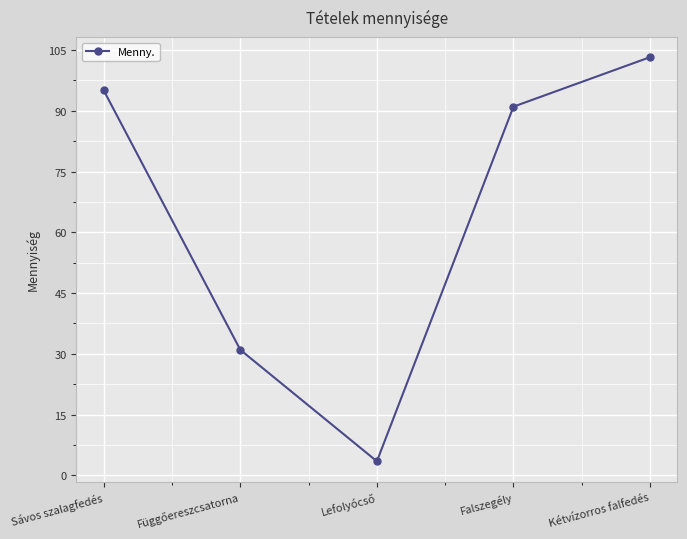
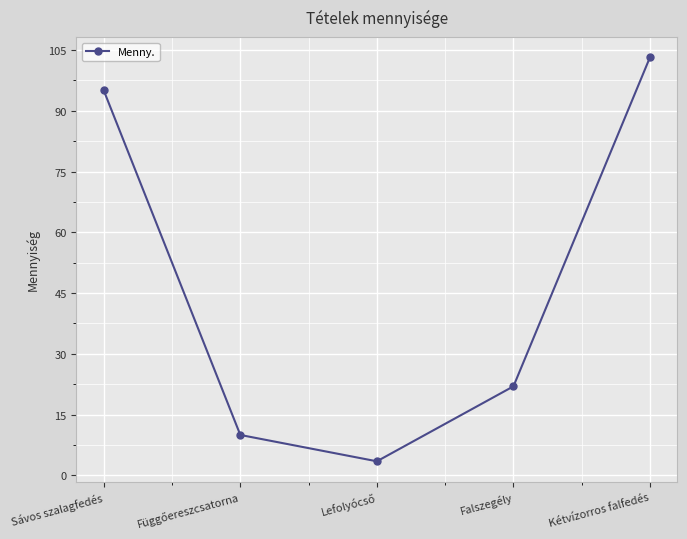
Függőereszcsatorna: 31 -> 10
Falszegély: 91 -> 22
